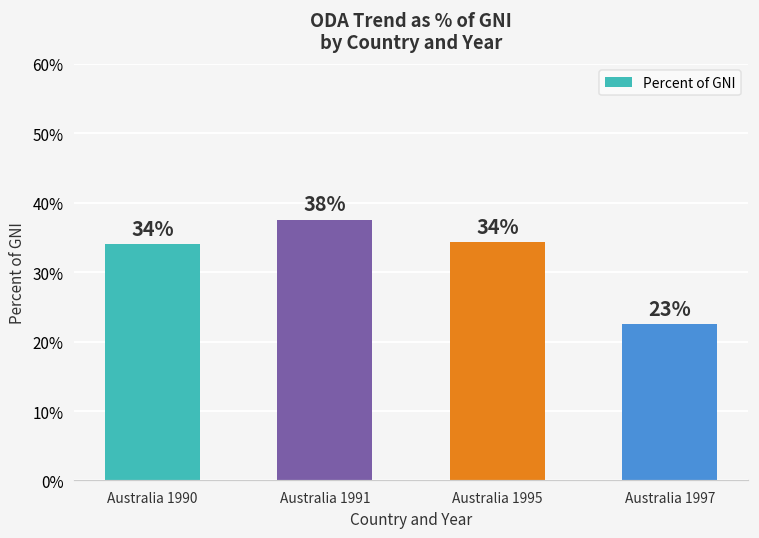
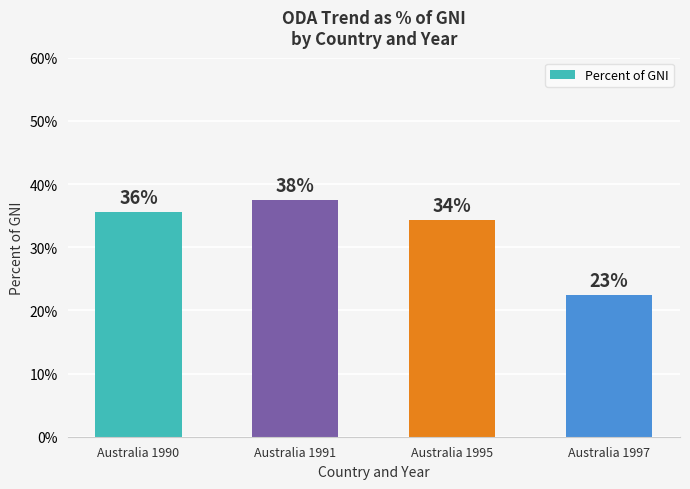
Australia 1990: 34% -> 36%
